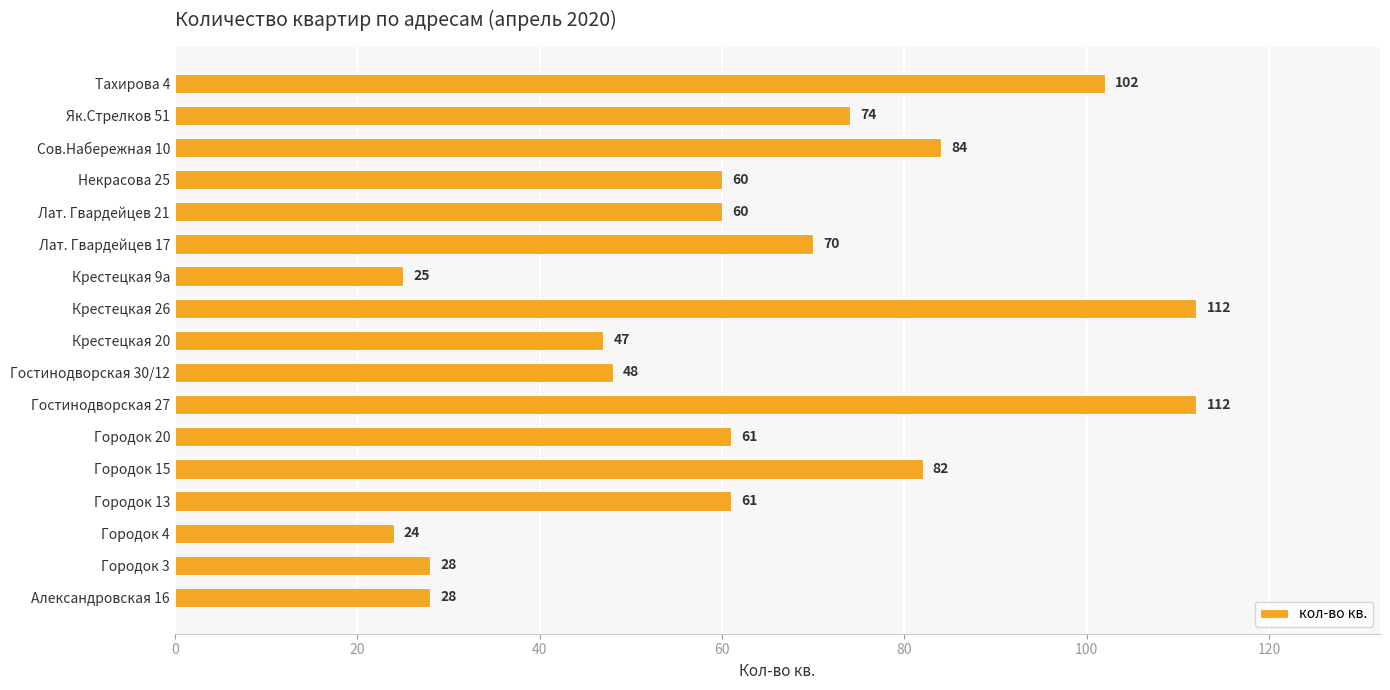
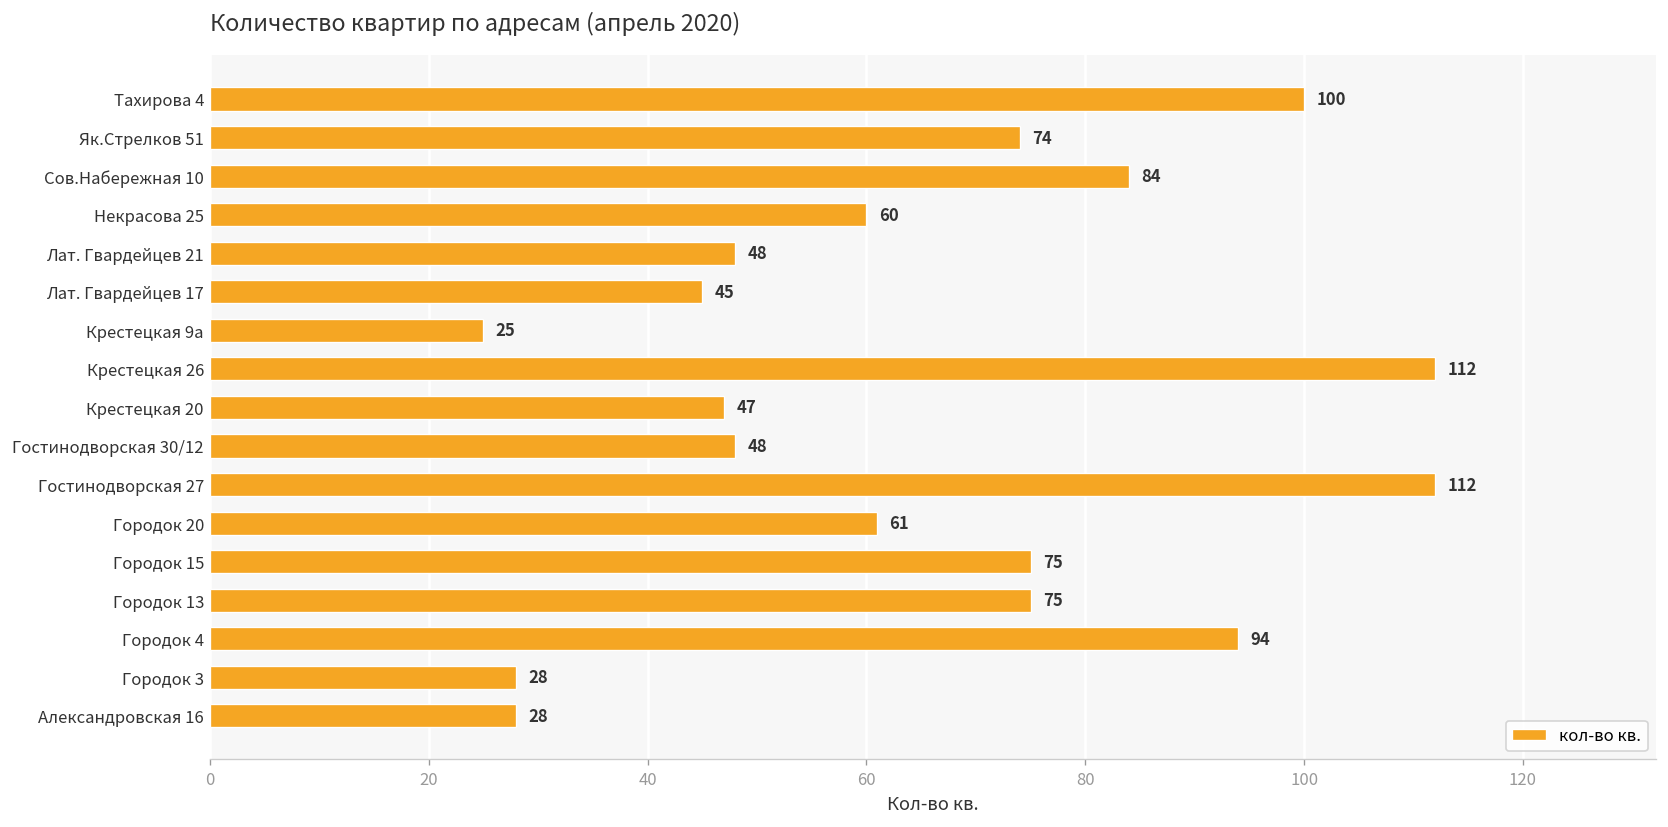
Тахирова 4: 102 -> 100
Лат. Гвардейцев 21: 60 -> 48
Лат. Гвардейцев 17: 70 -> 45
Городок 15: 82 -> 75
Городок 13: 61 -> 75
Городок 4: 24 -> 94
